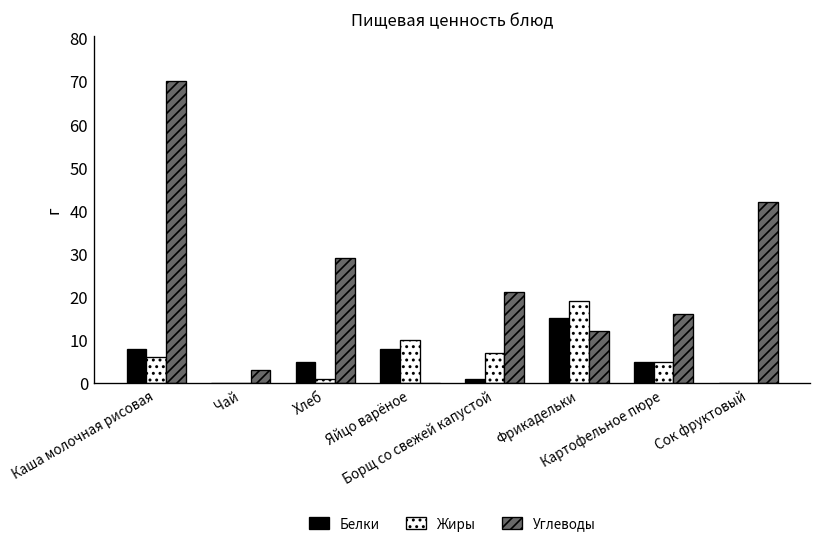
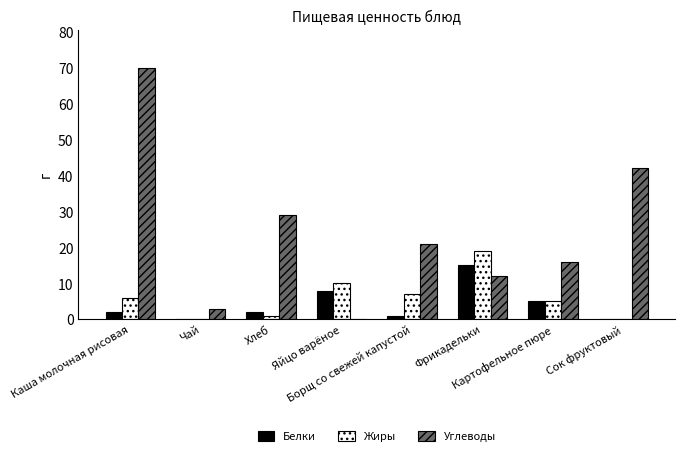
Белки, Каша молочная рисовая: 8 -> 2
Белки, Хлеб: 5 -> 2
